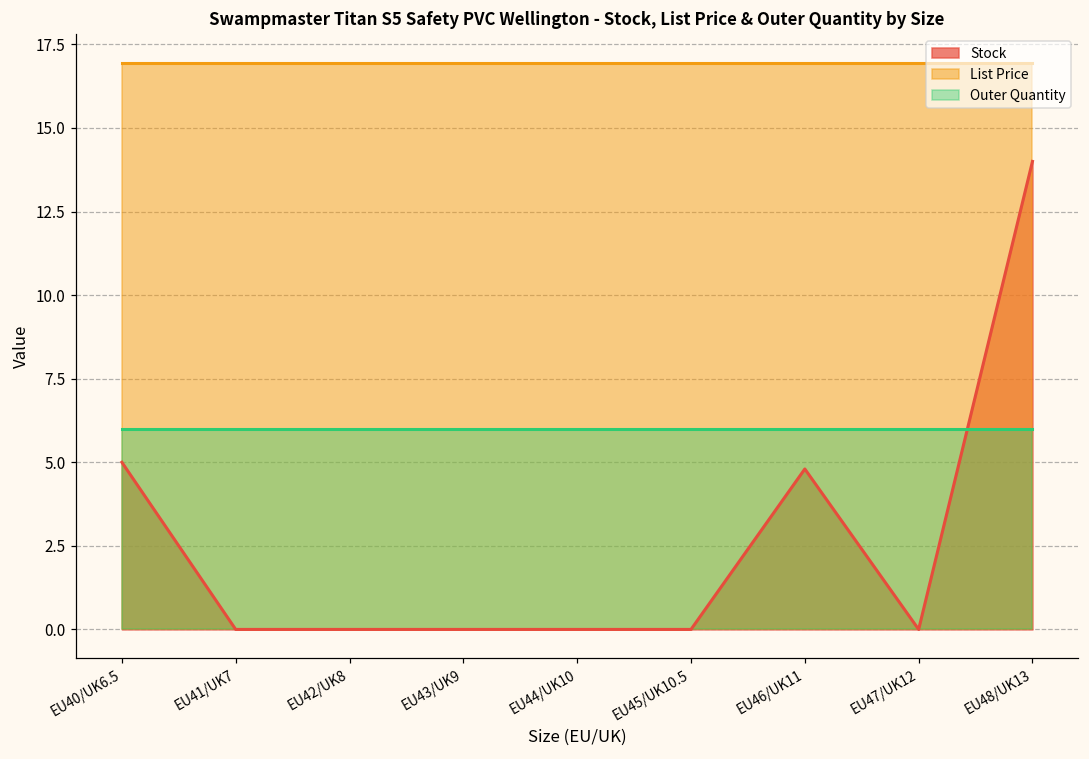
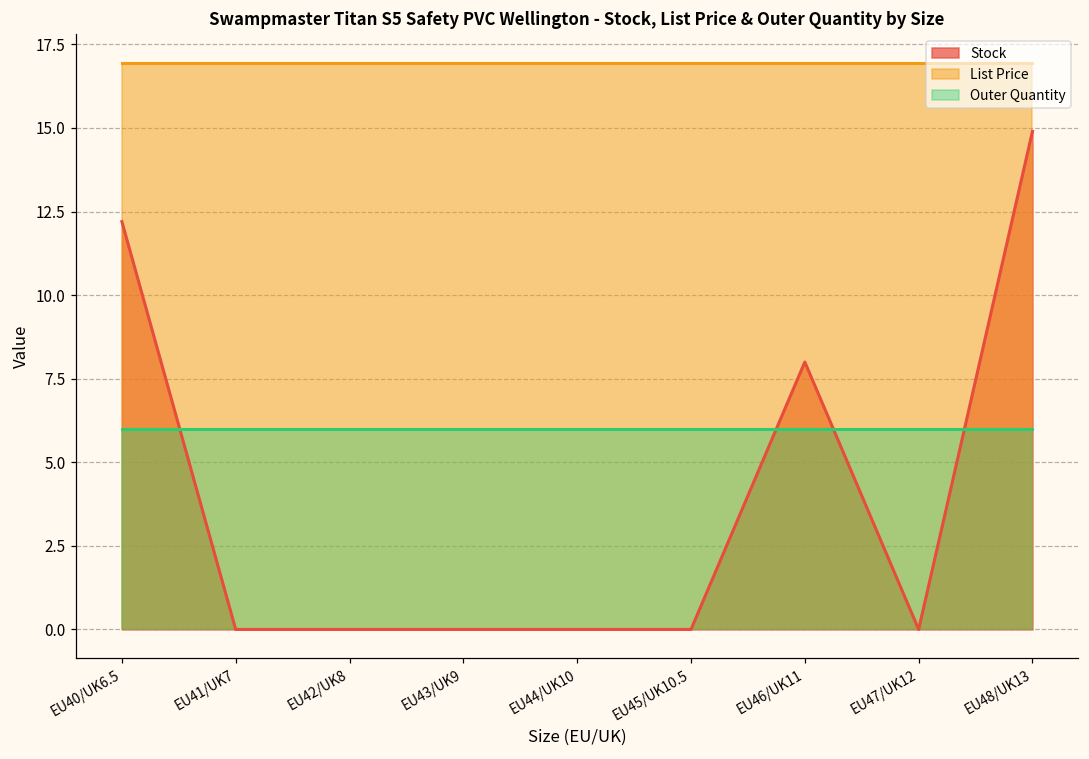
Stock, EU40/UK6.5: 5.0 -> 12.2
Stock, EU46/UK11: 4.8 -> 8.0
Stock, EU48/UK13: 14.0 -> 14.9
